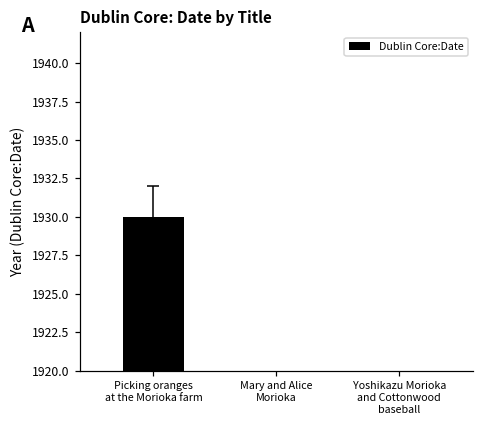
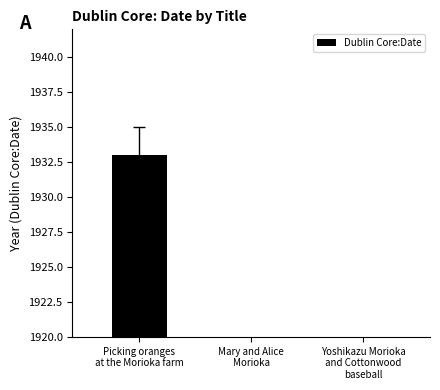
Dublin Core:Date, Picking oranges at the Morioka farm: 1930 -> 1933
